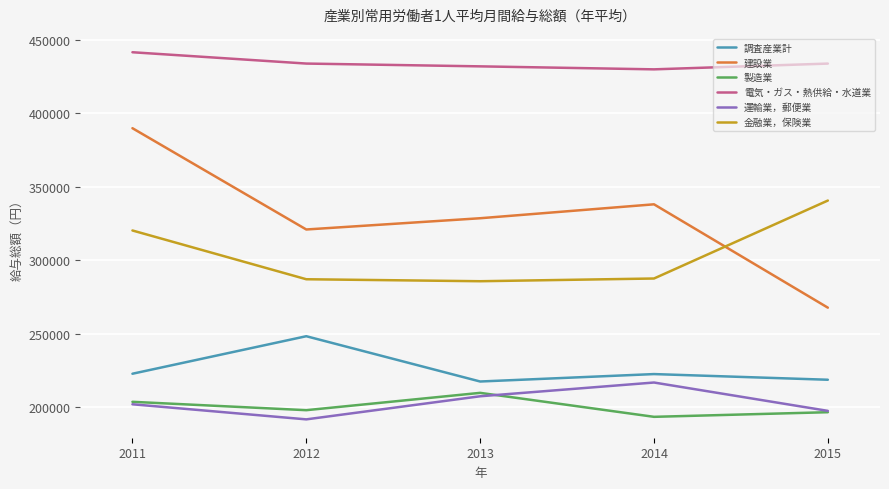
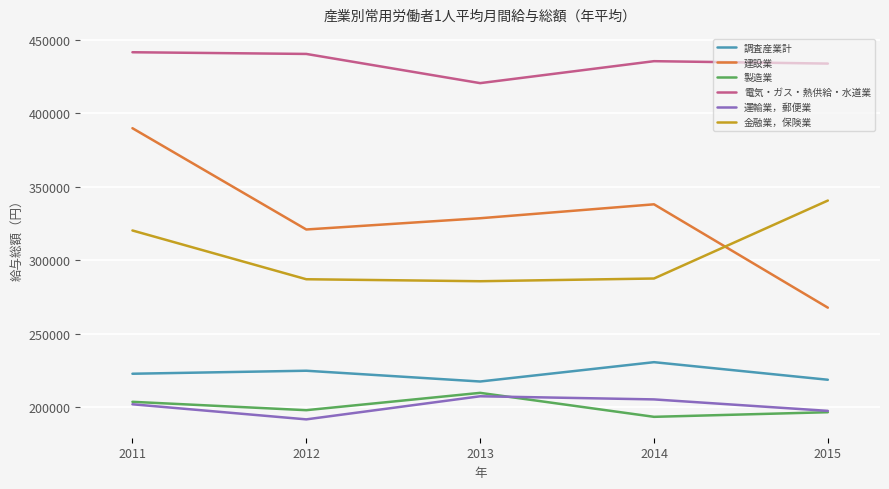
調査産業計, 2012: 248000 -> 225000
電気・ガス・熱供給・水道業, 2012: 434000 -> 440000
電気・ガス・熱供給・水道業, 2013: 432000 -> 420000
調査産業計, 2014: 222000 -> 231000
電気・ガス・熱供給・水道業, 2014: 430000 -> 435000
運輸業，郵便業, 2014: 217000 -> 205000
